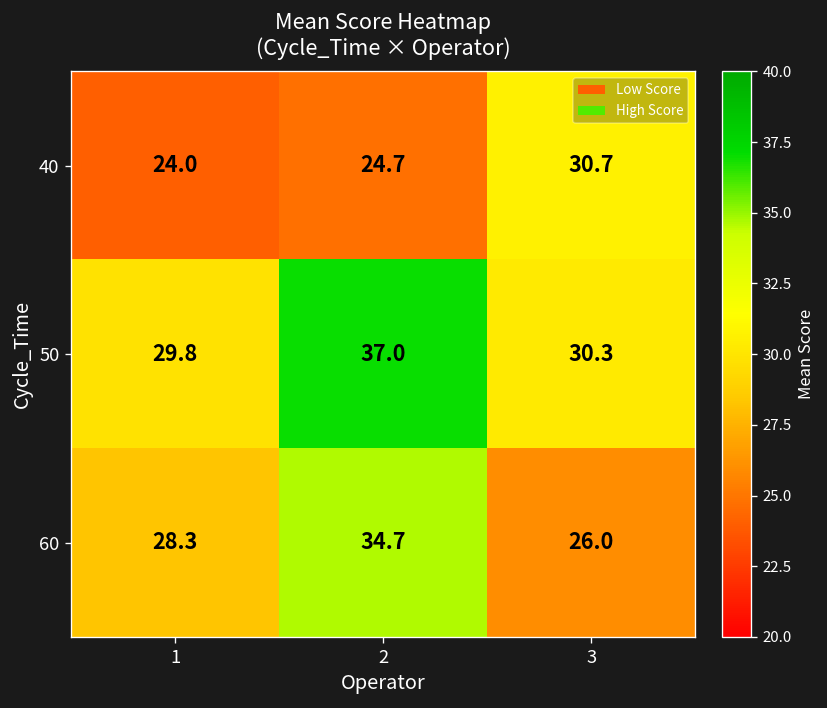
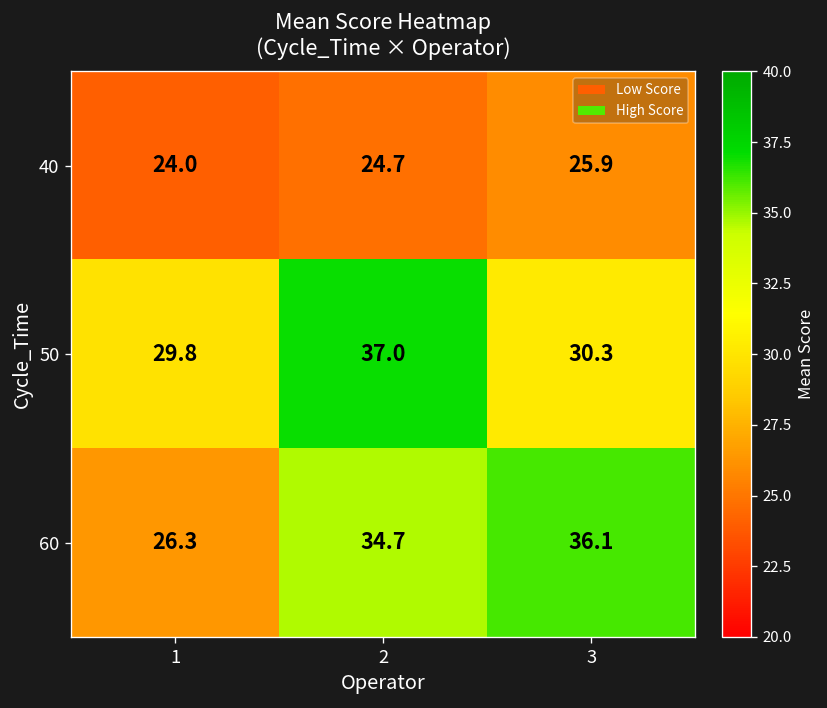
40, 3: 30.7 -> 25.9
60, 1: 28.3 -> 26.3
60, 3: 26.0 -> 36.1
